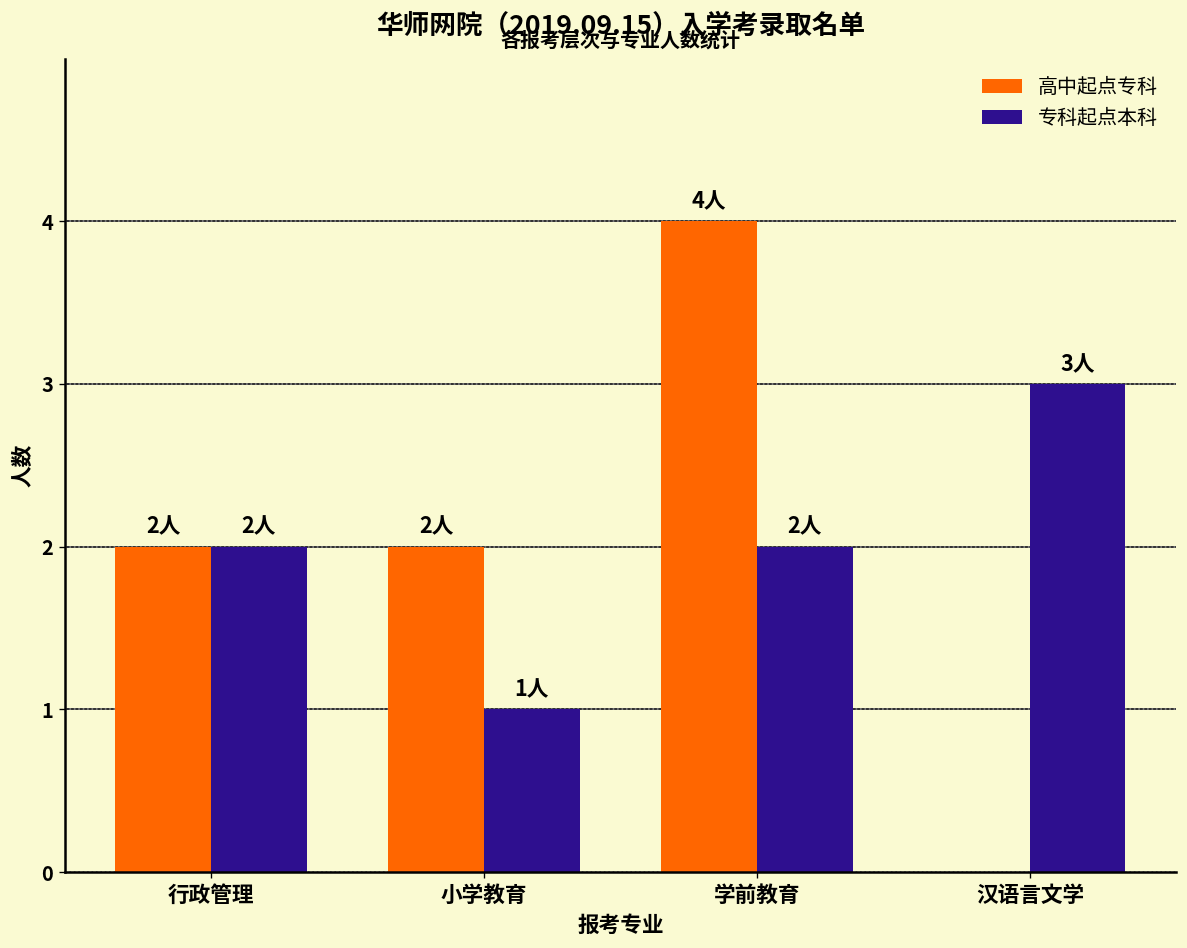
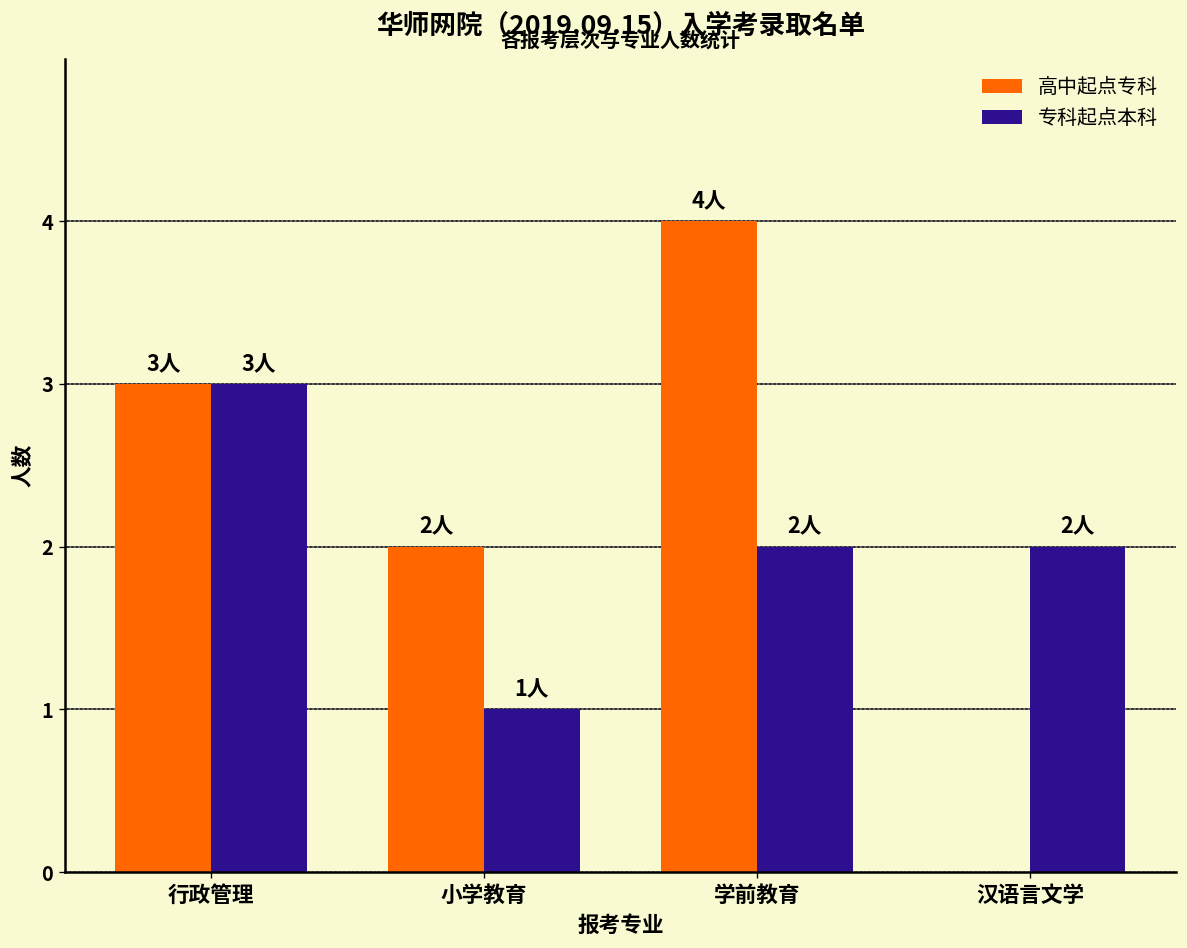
高中起点专科, 行政管理: 2人 -> 3人
专科起点本科, 行政管理: 2人 -> 3人
专科起点本科, 汉语言文学: 3人 -> 2人
